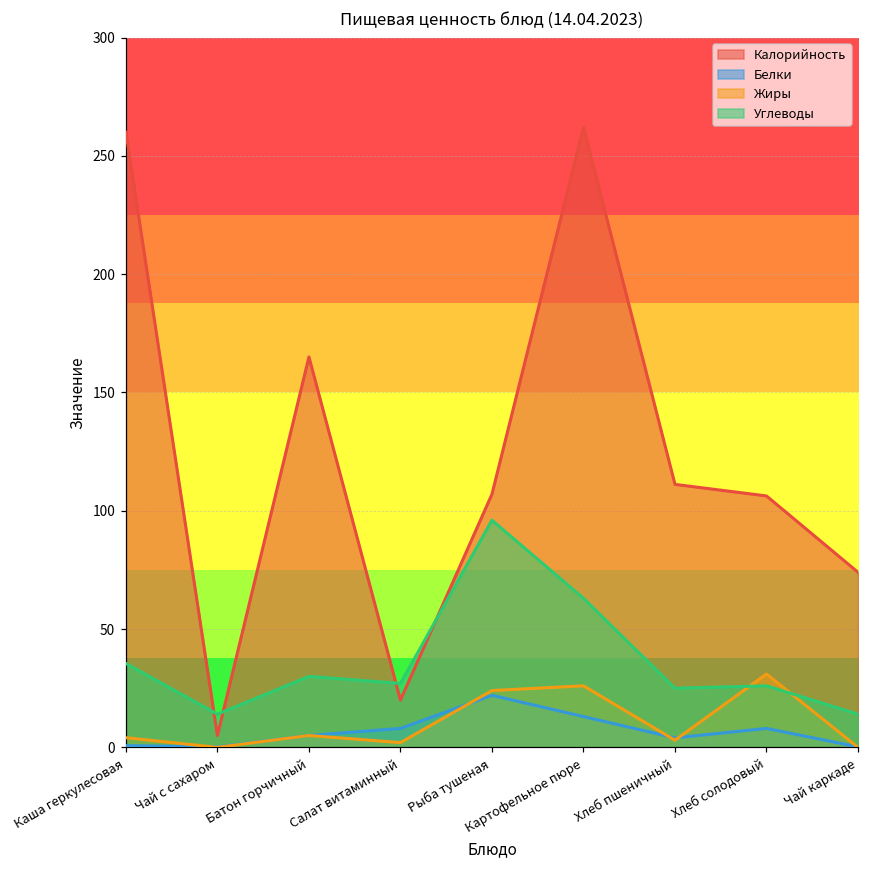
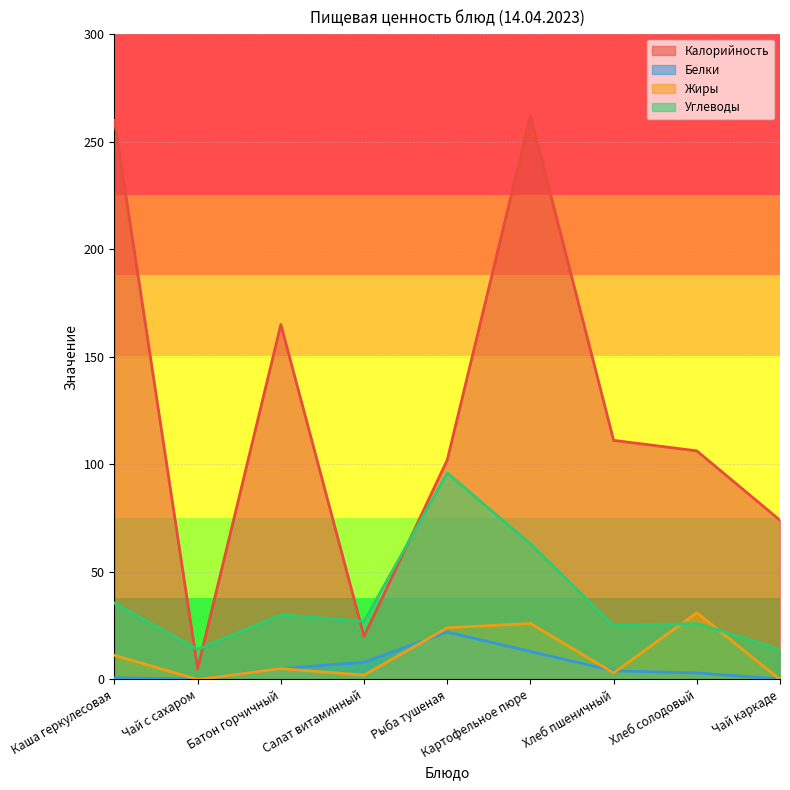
Жиры, Каша геркулесовая: 4 -> 11
Калорийность, Рыба тушеная: 107 -> 102
Белки, Хлеб солодовый: 8 -> 3
